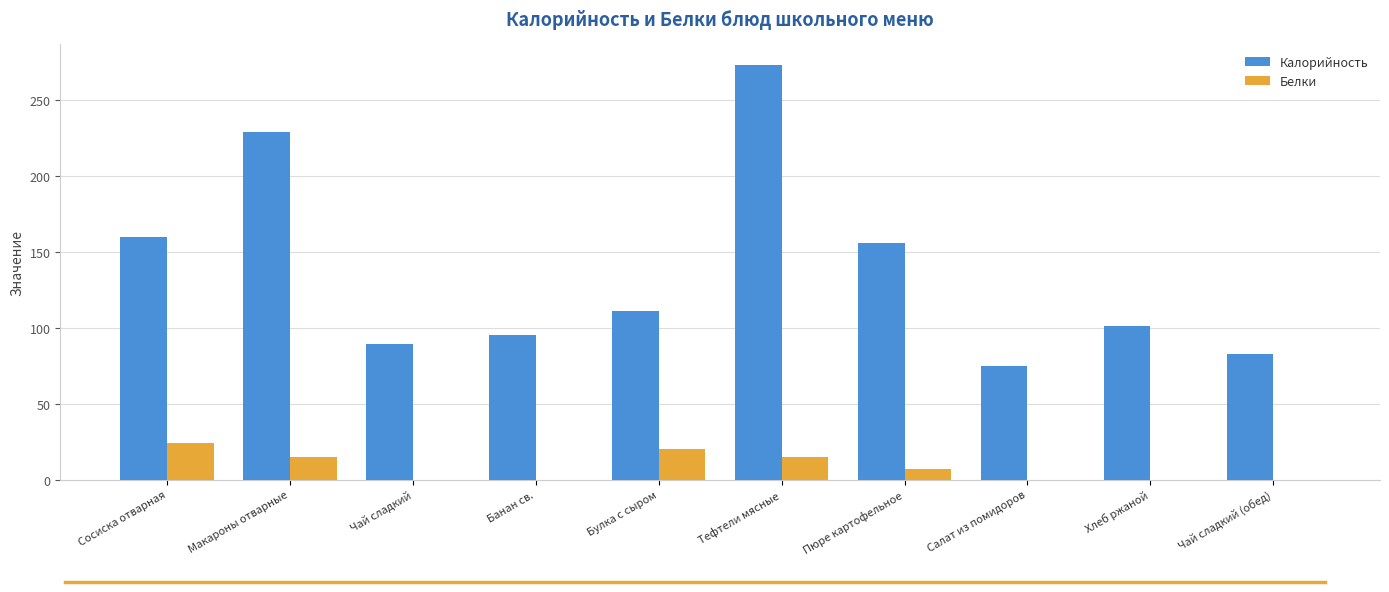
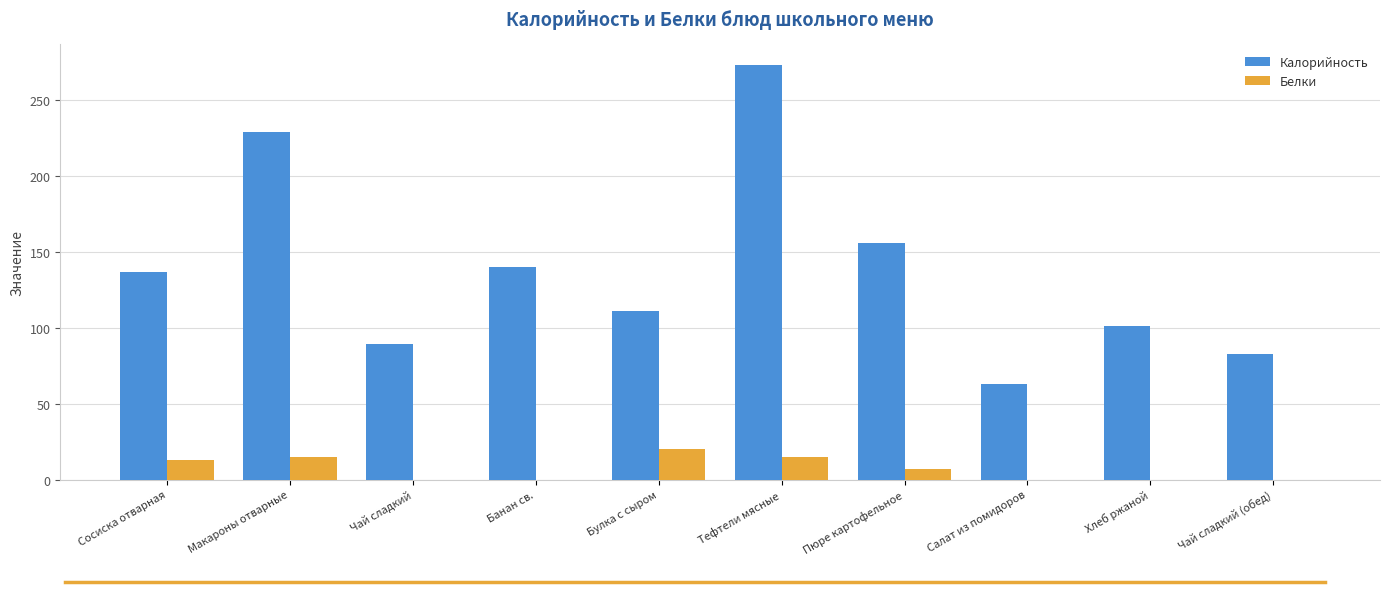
Калорийность, Сосиска отварная: 160 -> 137
Белки, Сосиска отварная: 24 -> 13
Калорийность, Банан св.: 95 -> 140
Калорийность, Салат из помидоров: 75 -> 63
